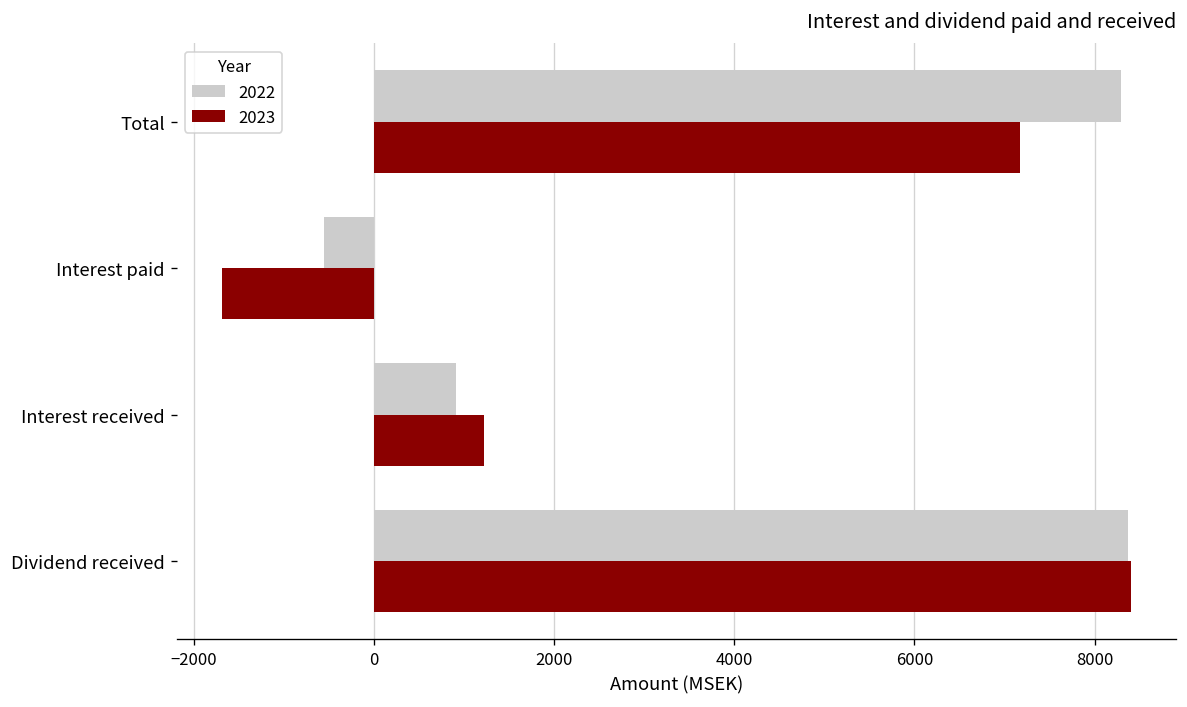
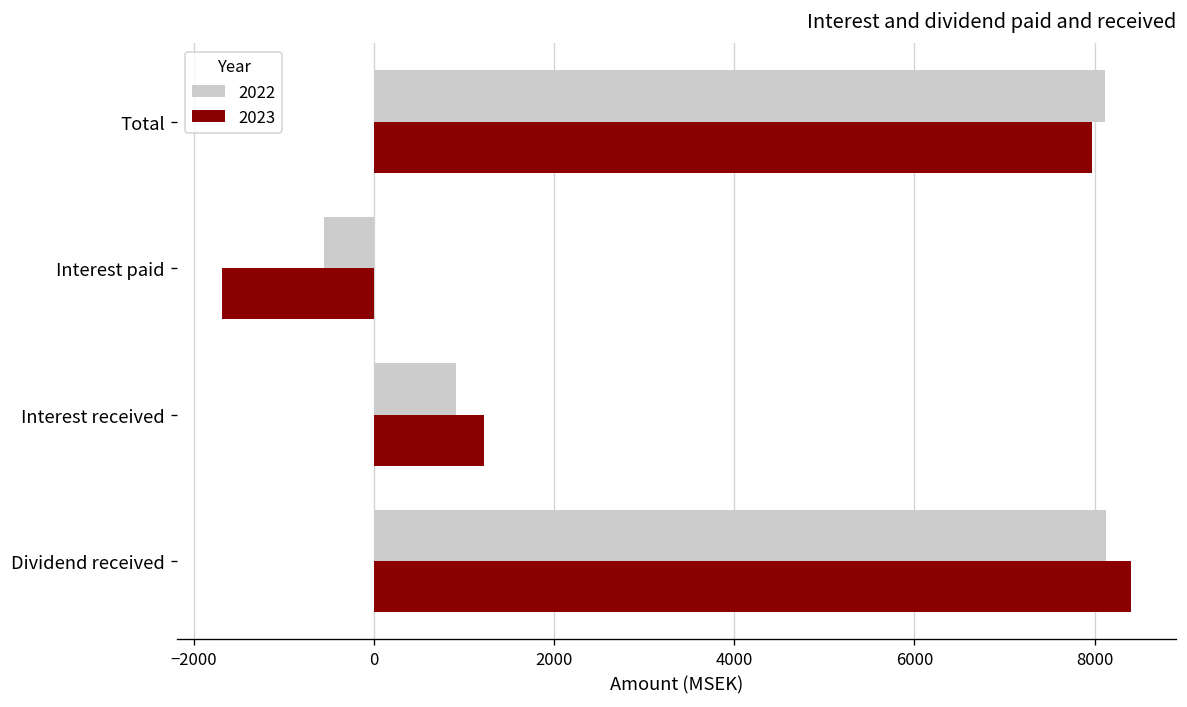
2022, Total: 8300 -> 8100
2023, Total: 7200 -> 8000
2022, Dividend received: 8400 -> 8100
